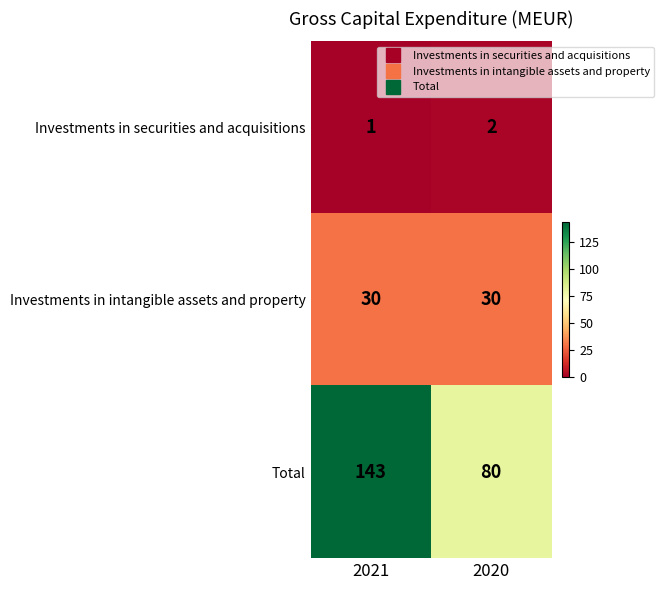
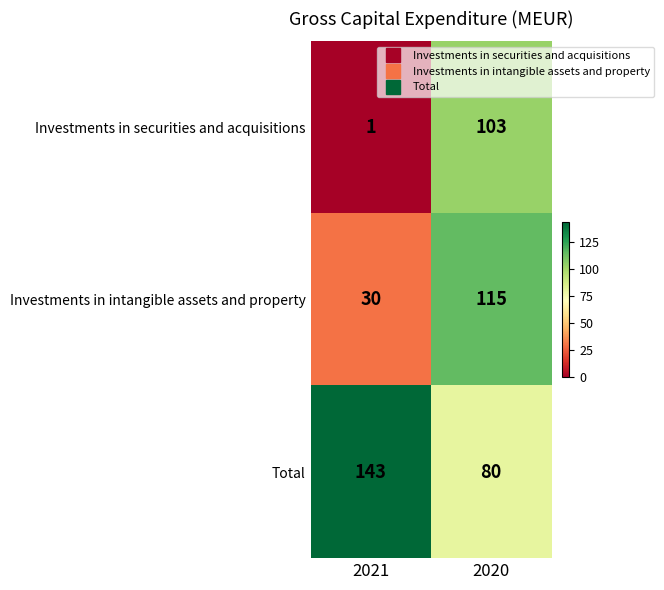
Investments in securities and acquisitions, 2020: 2 -> 103
Investments in intangible assets and property, 2020: 30 -> 115
